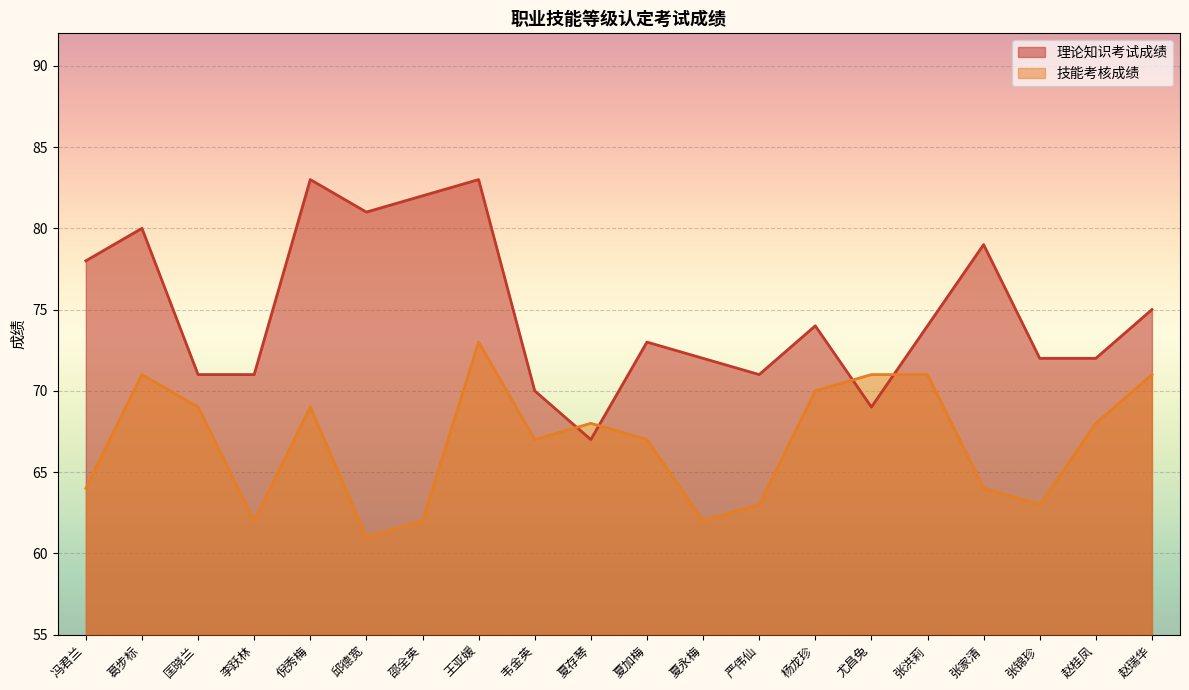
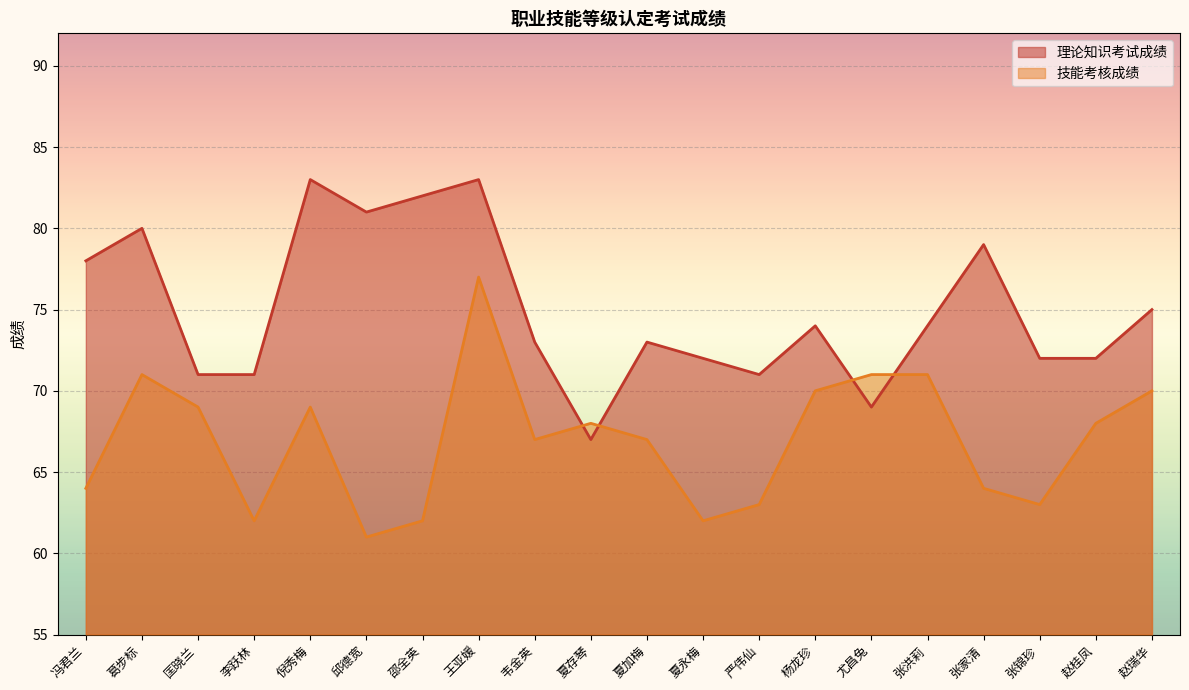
技能考核成绩, 王亚媛: 73 -> 77
理论知识考试成绩, 韦金英: 70 -> 73
技能考核成绩, 赵瑞华: 71 -> 70
